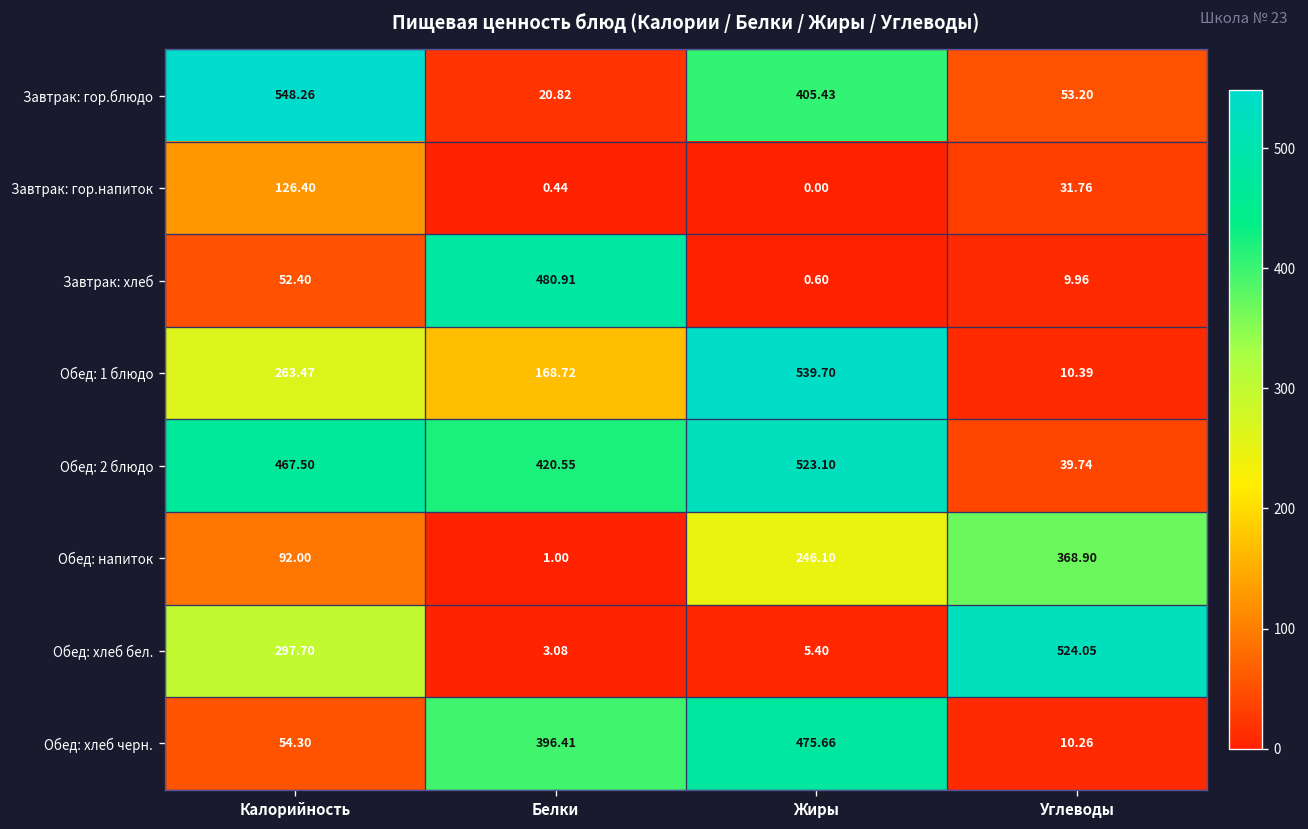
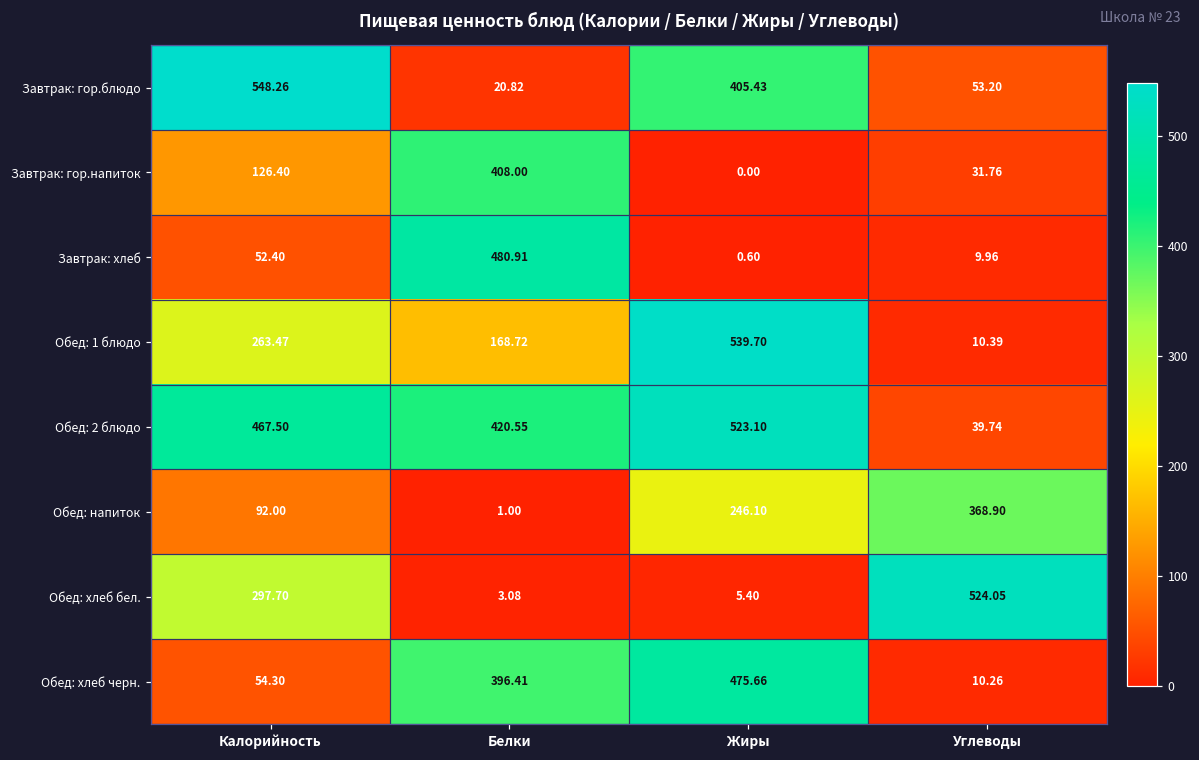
Завтрак: гор.напиток, Белки: 0.44 -> 408.00
